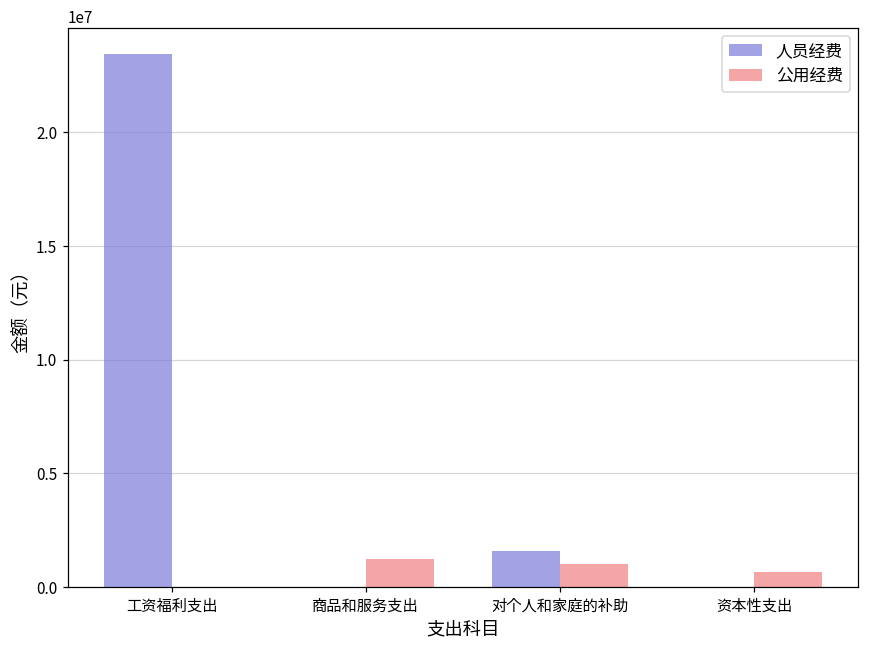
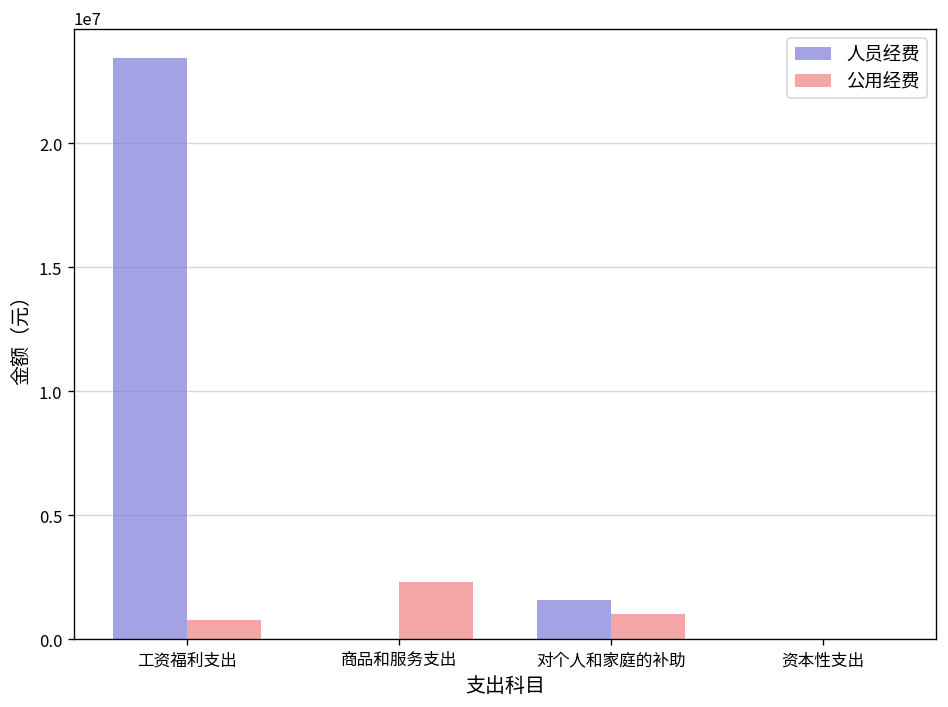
公用经费, 工资福利支出: 0 -> 800000
公用经费, 商品和服务支出: 1200000 -> 2300000
公用经费, 资本性支出: 700000 -> 0
